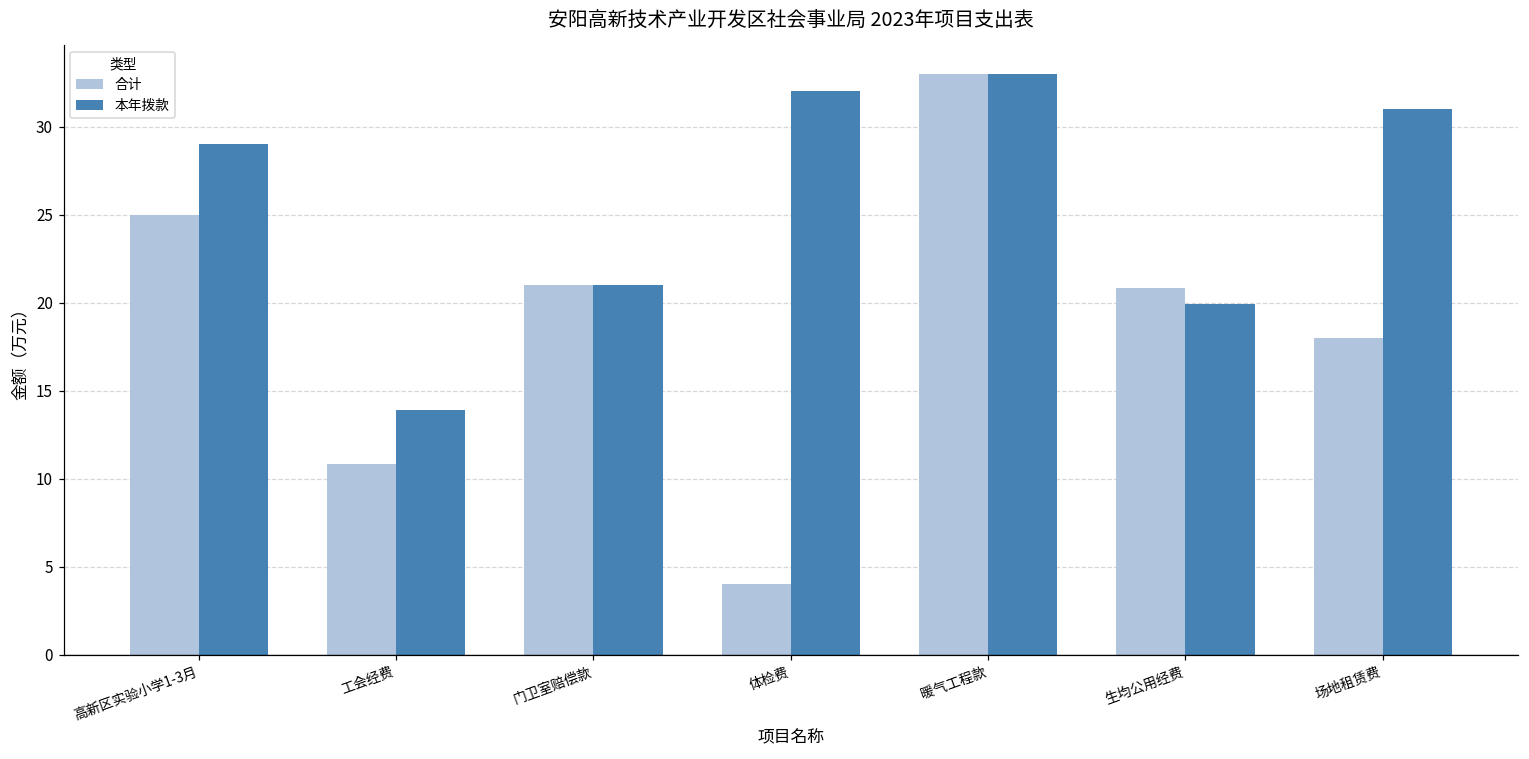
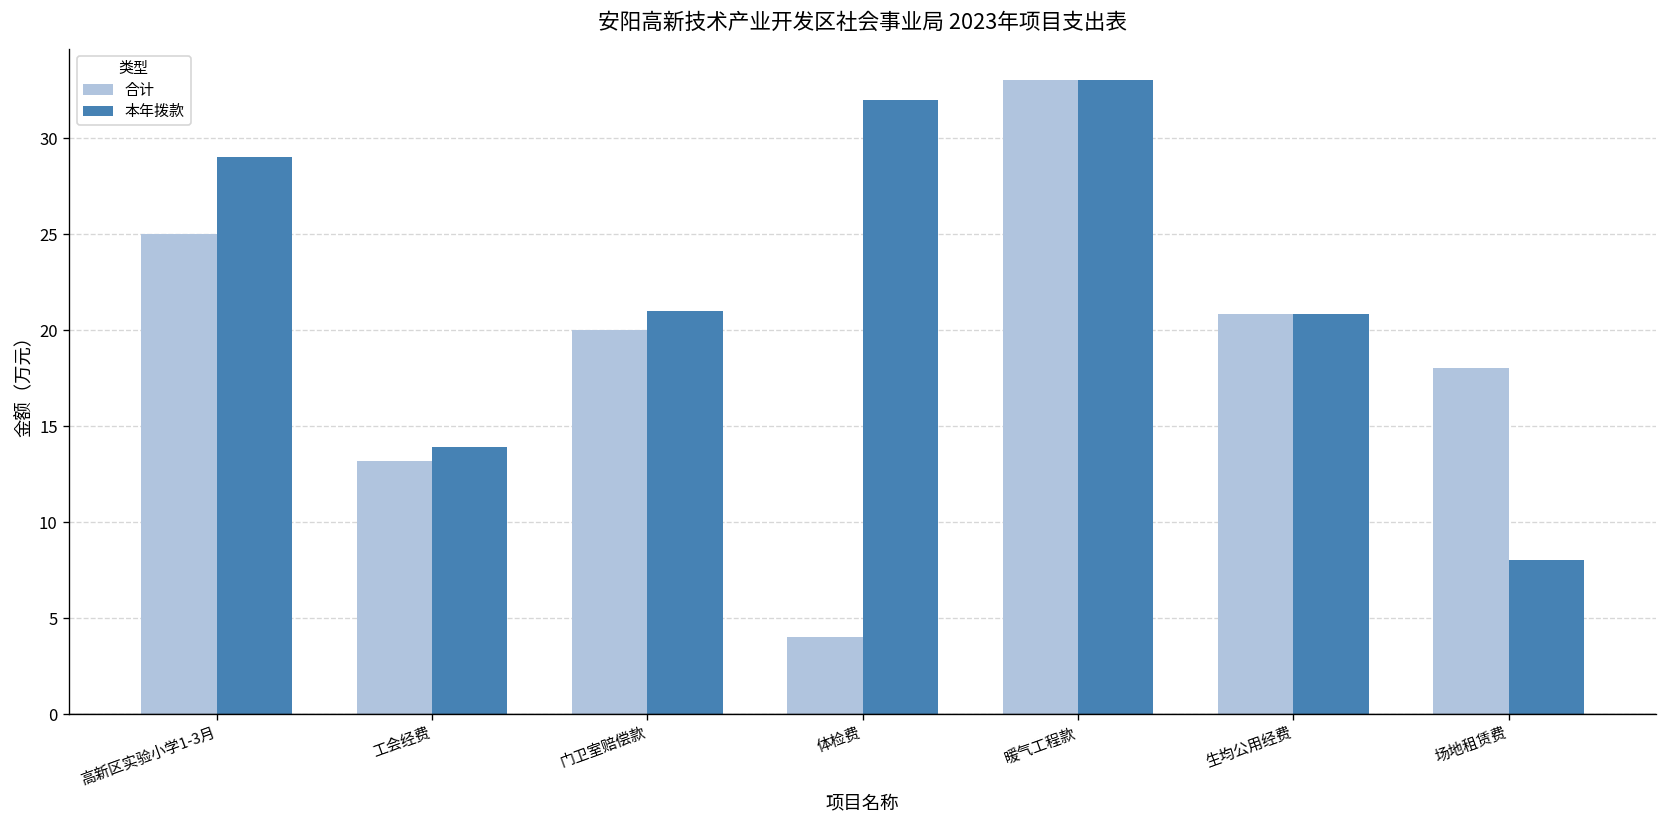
合计, 工会经费: 10.8 -> 13.2
合计, 门卫室赔偿款: 21 -> 20
本年拨款, 生均公用经费: 19.9 -> 20.9
本年拨款, 场地租赁费: 31 -> 8
